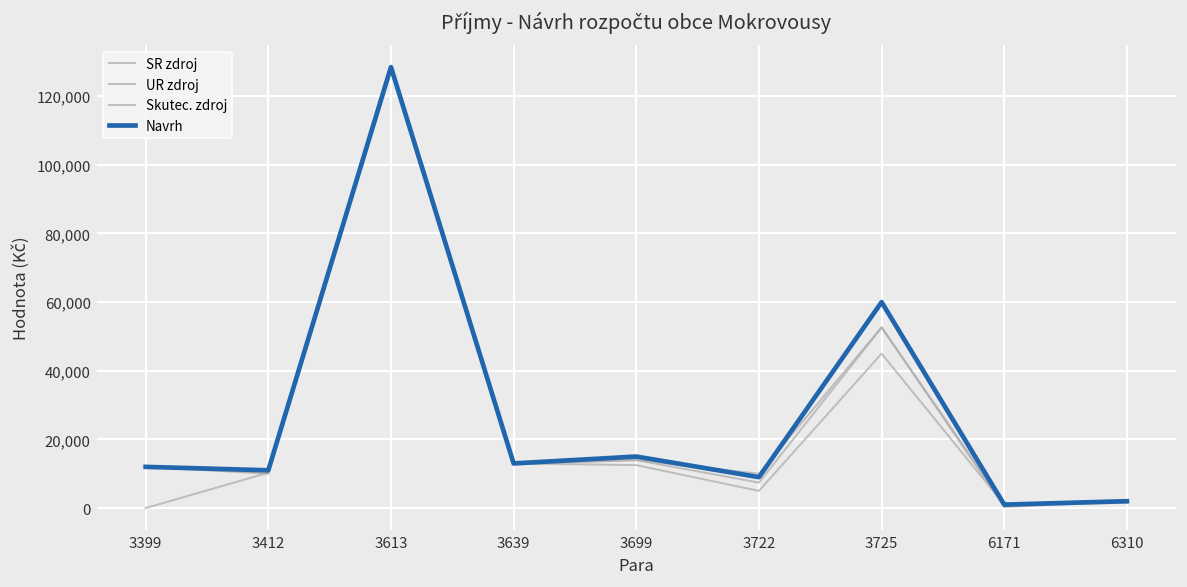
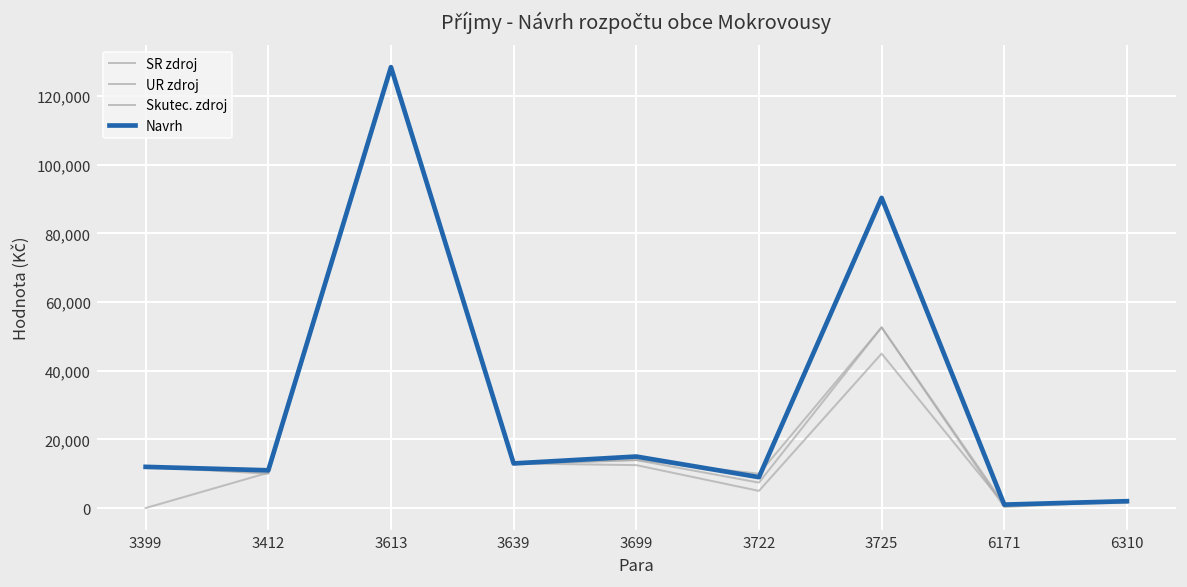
Navrh, 3725: 60,000 -> 90,000
